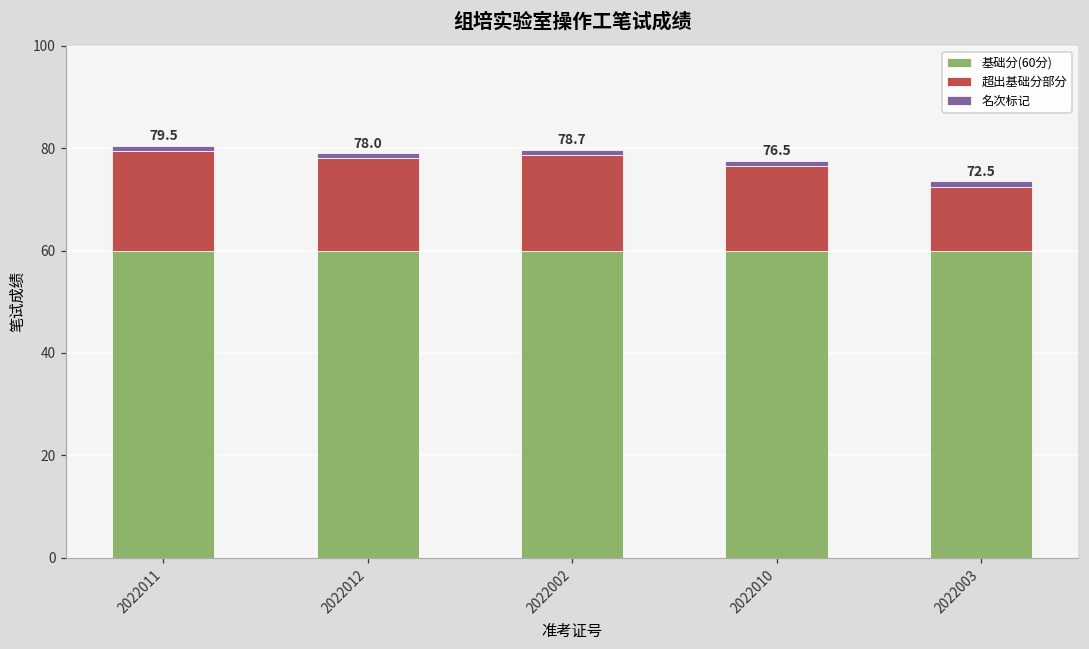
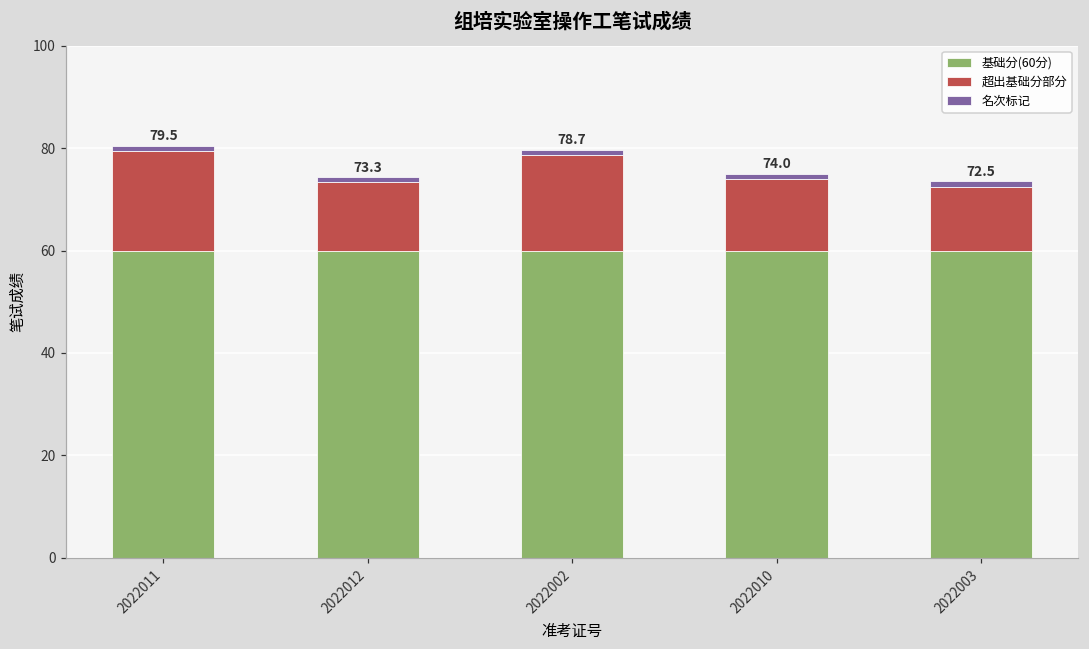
超出基础分部分, 2022012: 78.0 -> 73.3
超出基础分部分, 2022010: 76.5 -> 74.0
